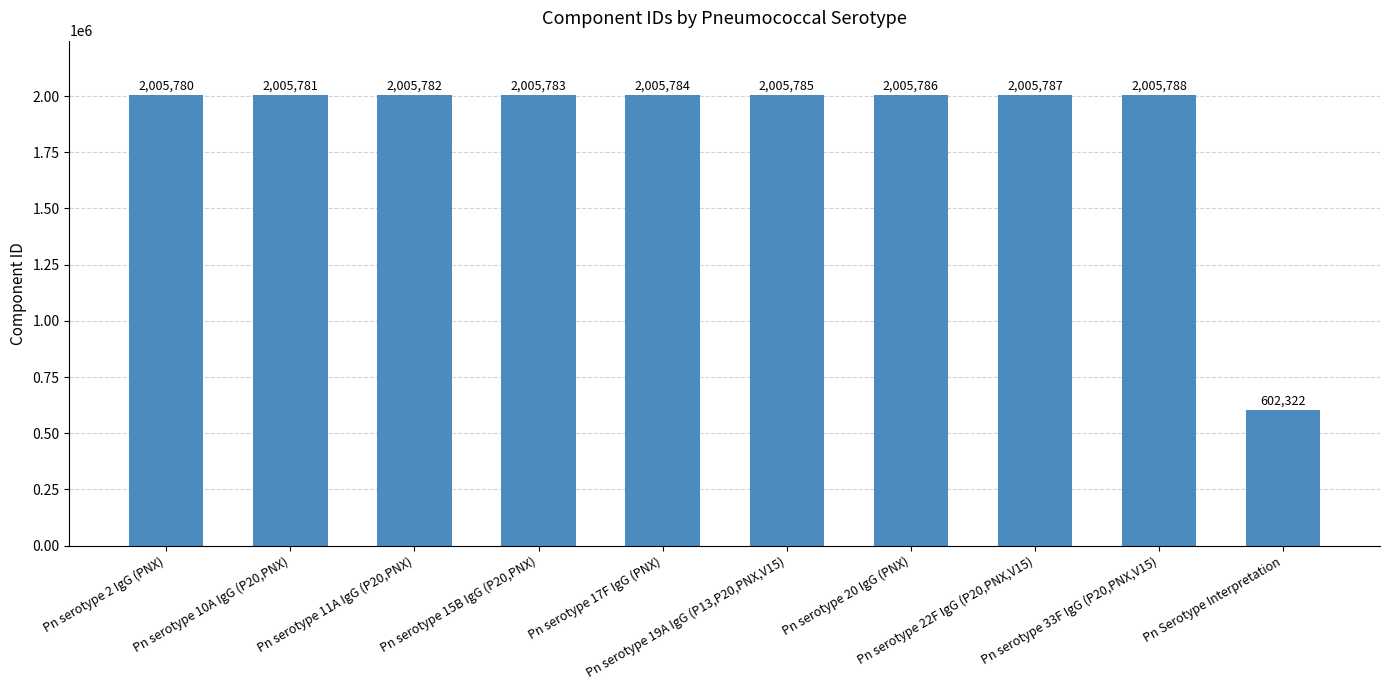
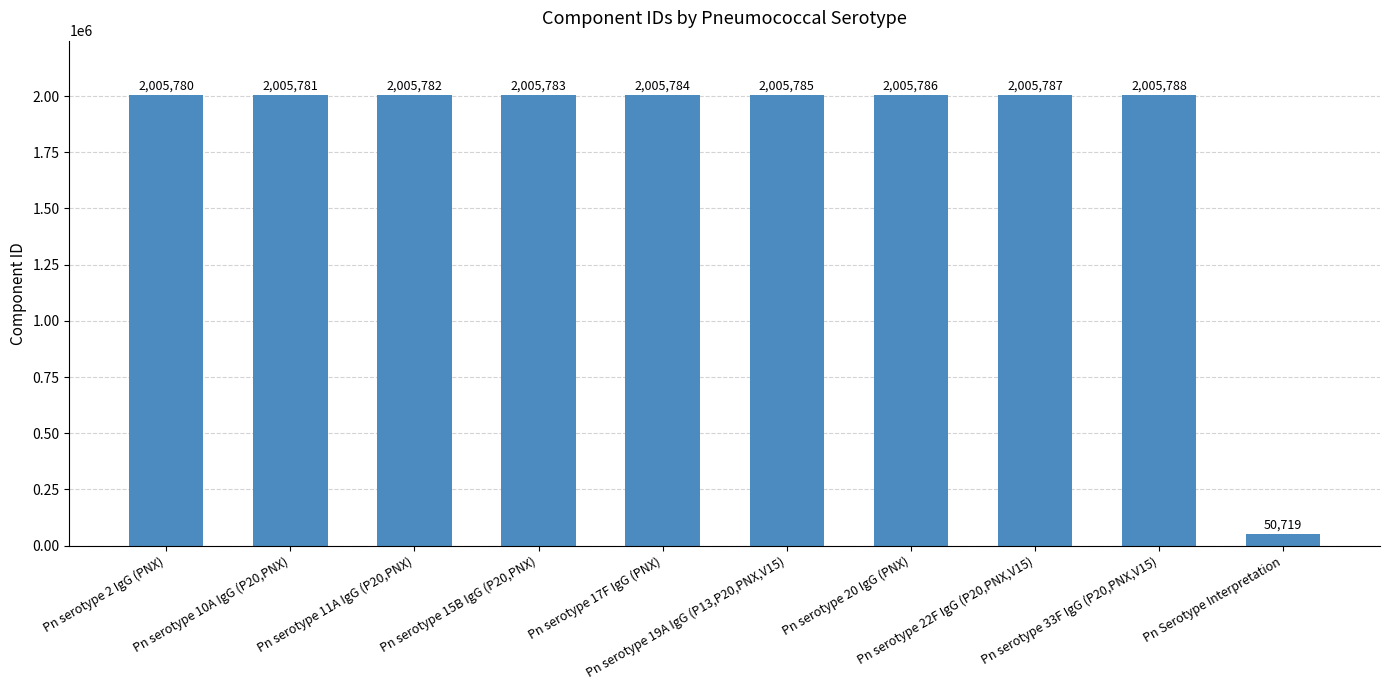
Pn Serotype Interpretation: 602,322 -> 50,719
